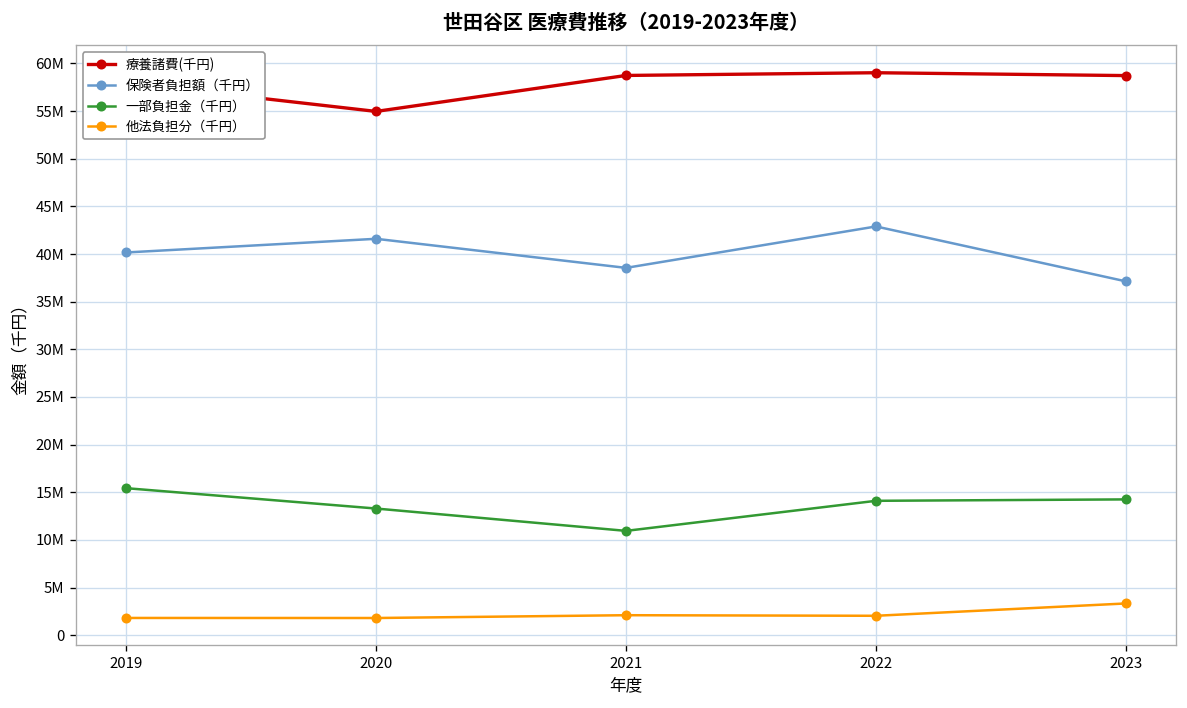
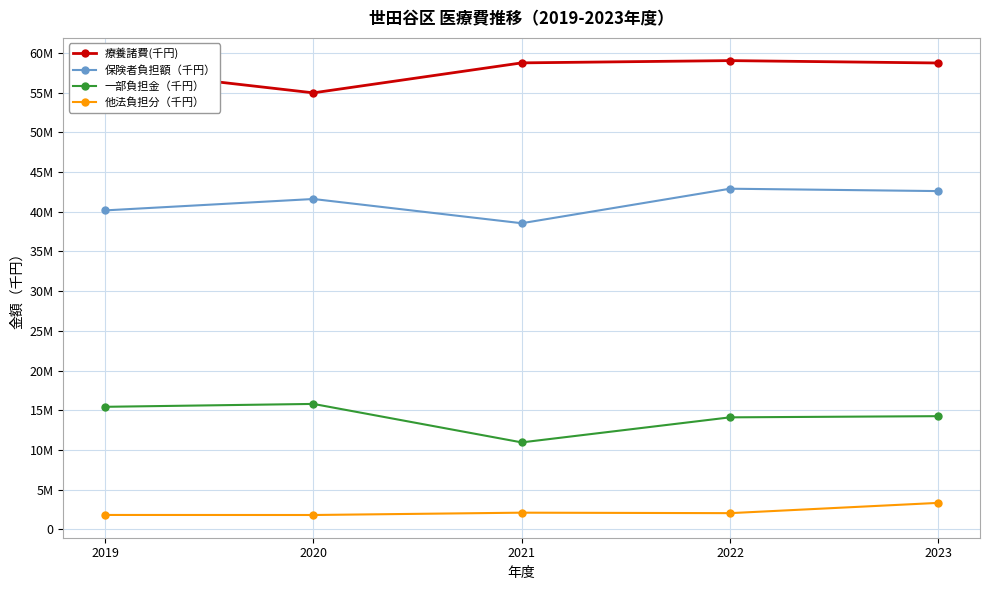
一部負担金（千円）, 2020: 13000000 -> 16000000
保険者負担額（千円）, 2023: 37000000 -> 43000000
